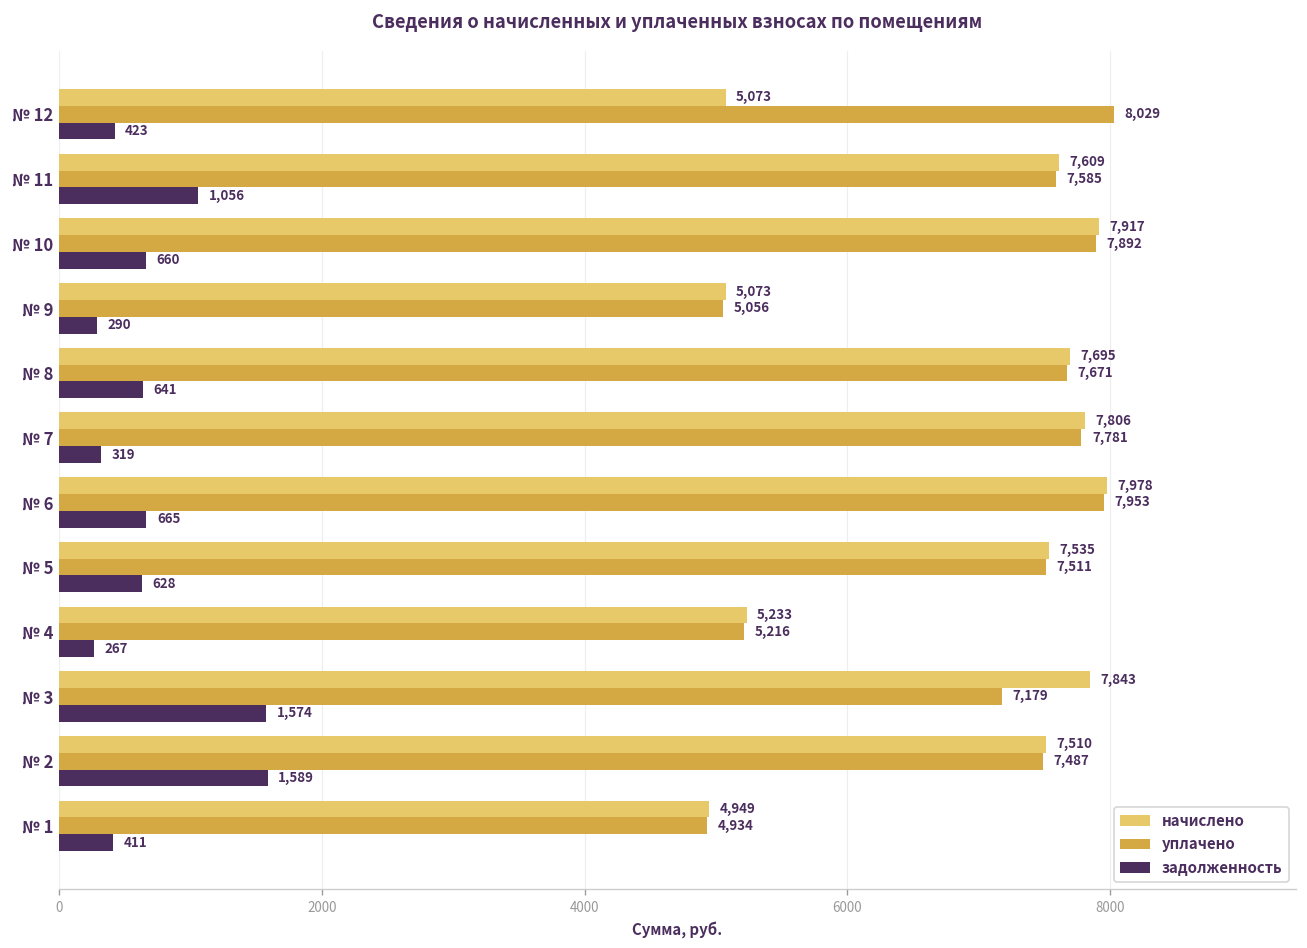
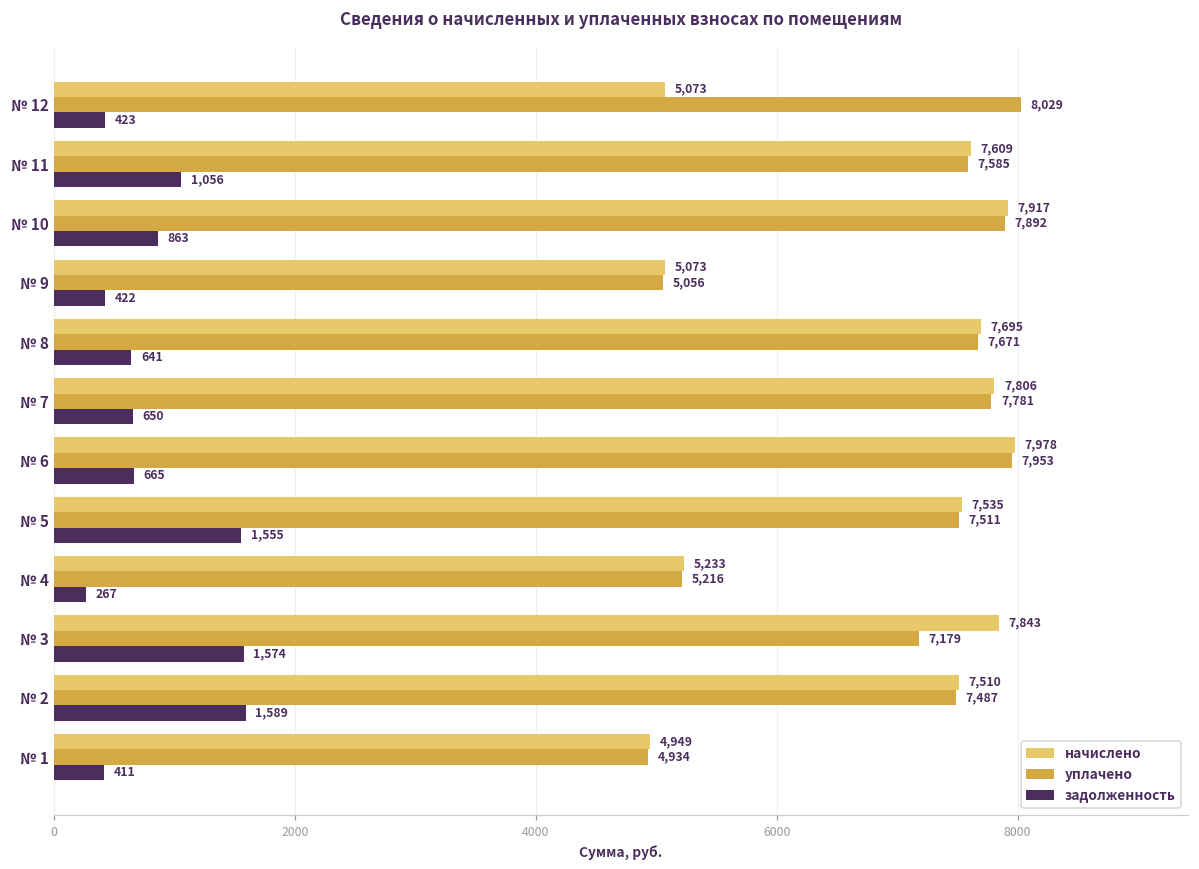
задолженность, № 10: 660 -> 863
задолженность, № 9: 290 -> 422
задолженность, № 7: 319 -> 650
задолженность, № 5: 628 -> 1,555
